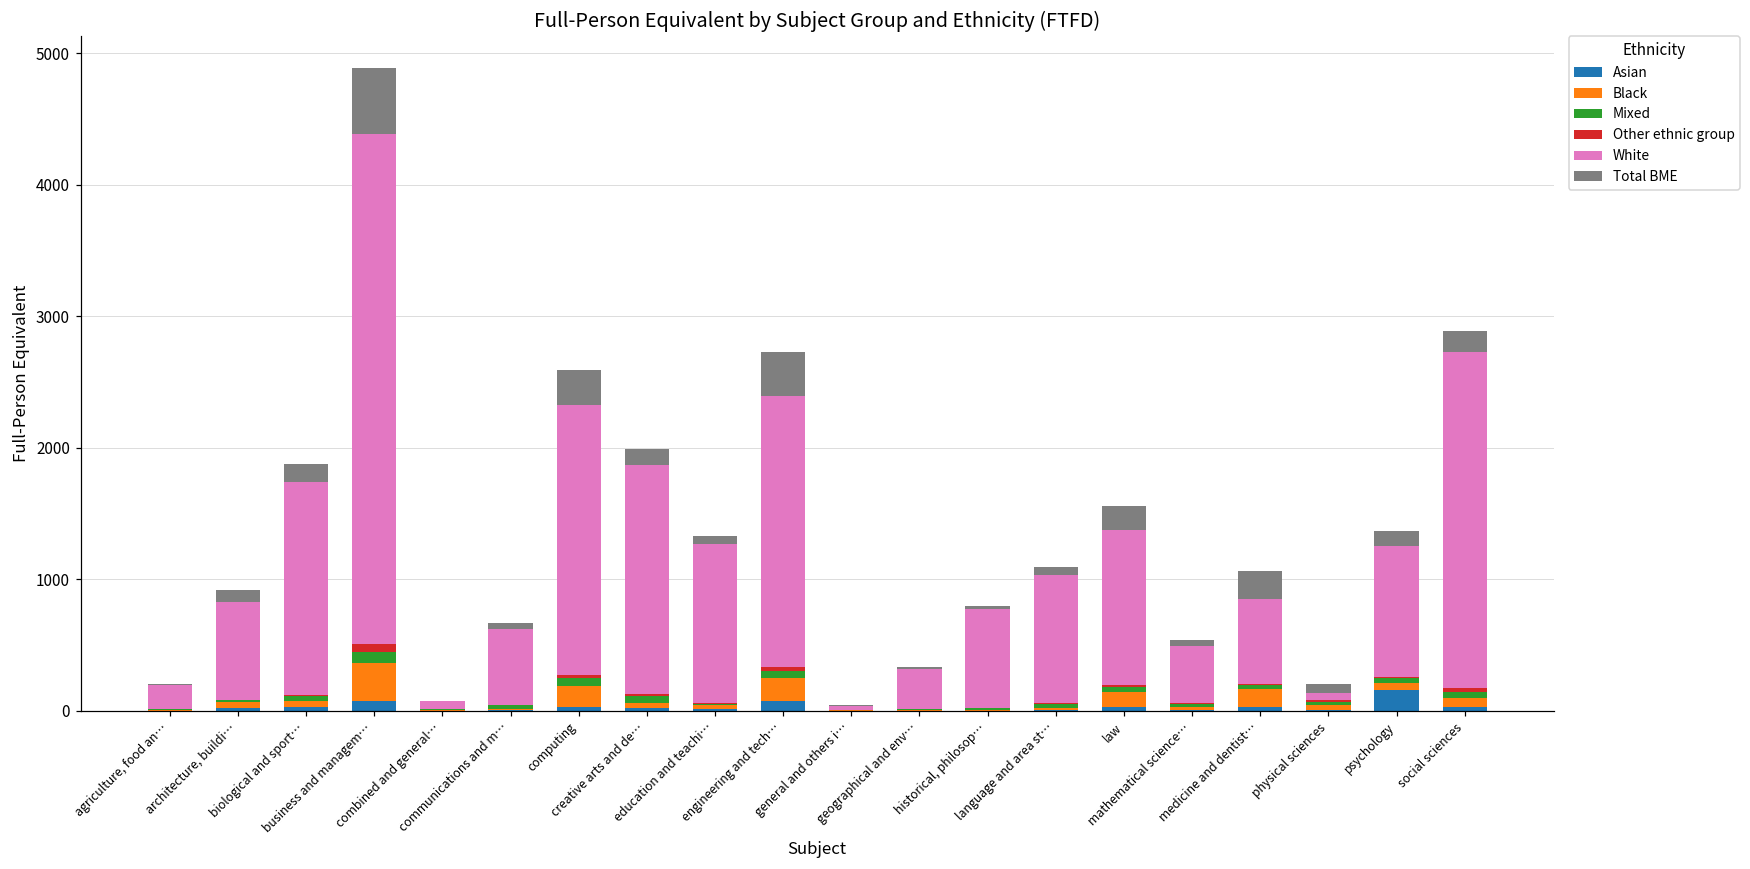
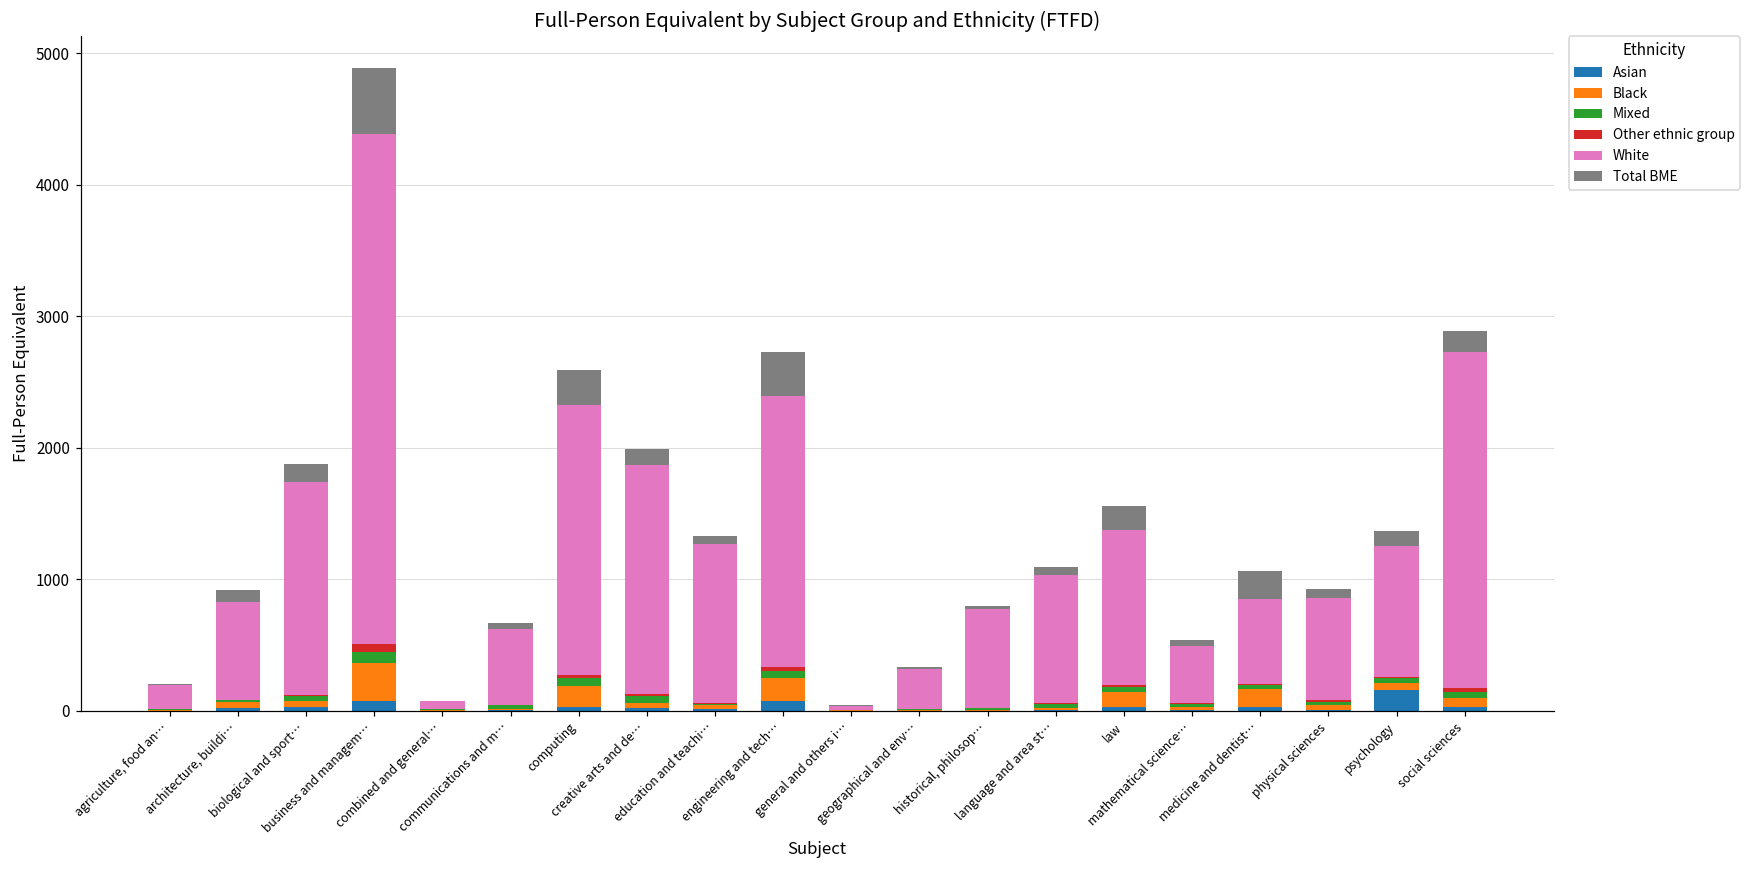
White, physical sciences: 50 -> 780
